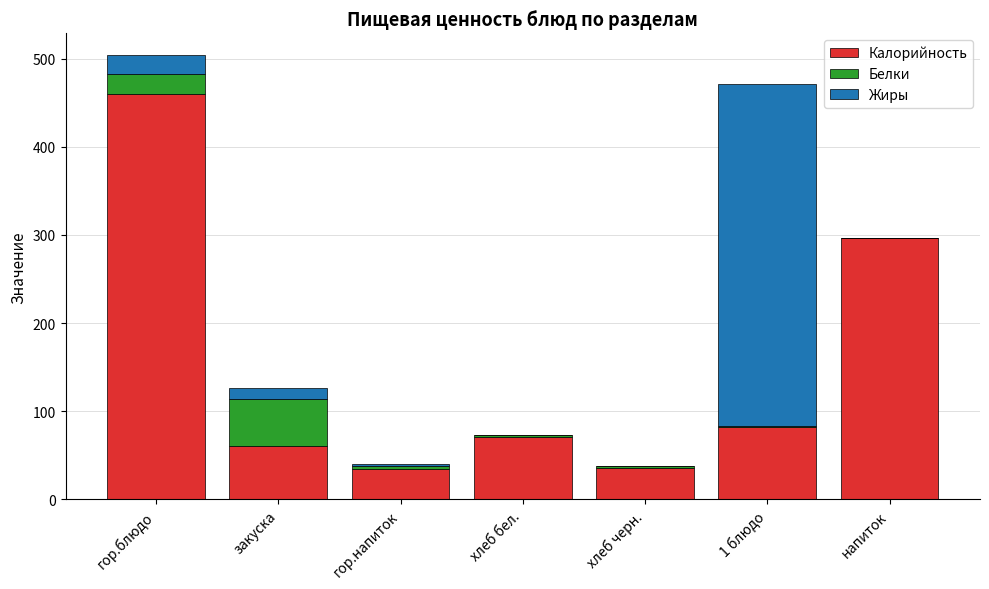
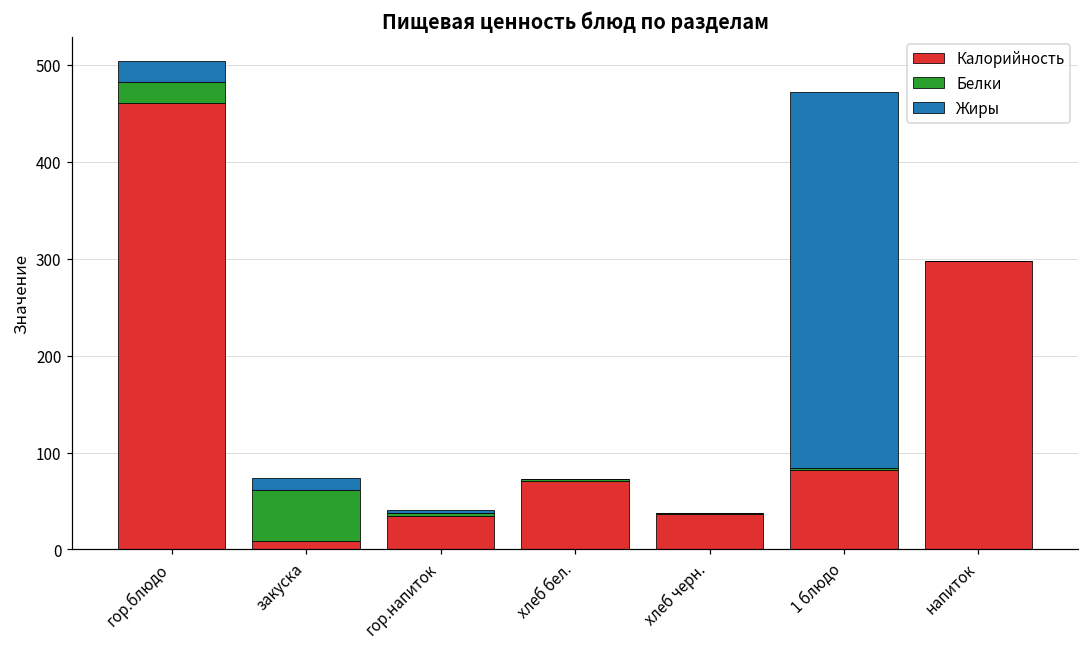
Калорийность, закуска: 60 -> 10
